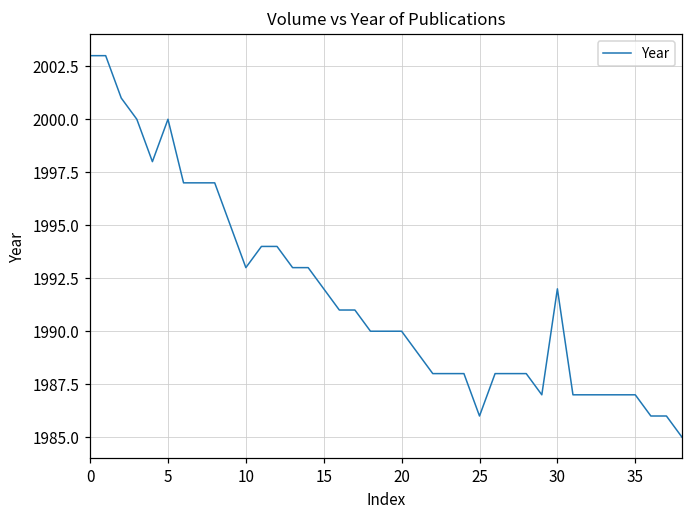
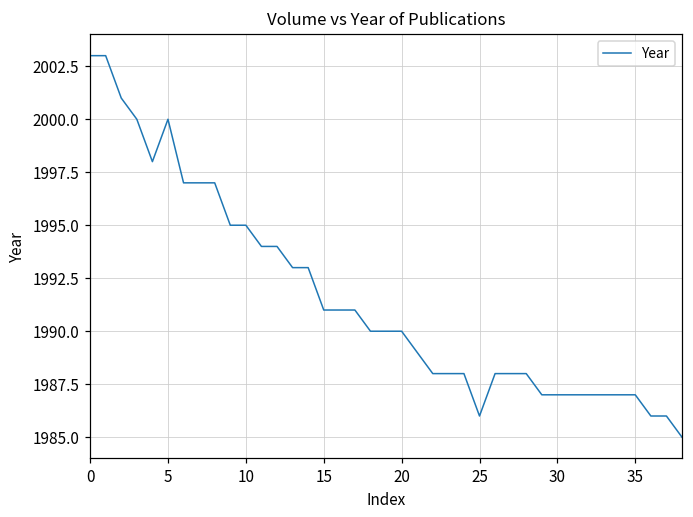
10: 1993 -> 1995
15: 1992 -> 1991
30: 1992 -> 1987
